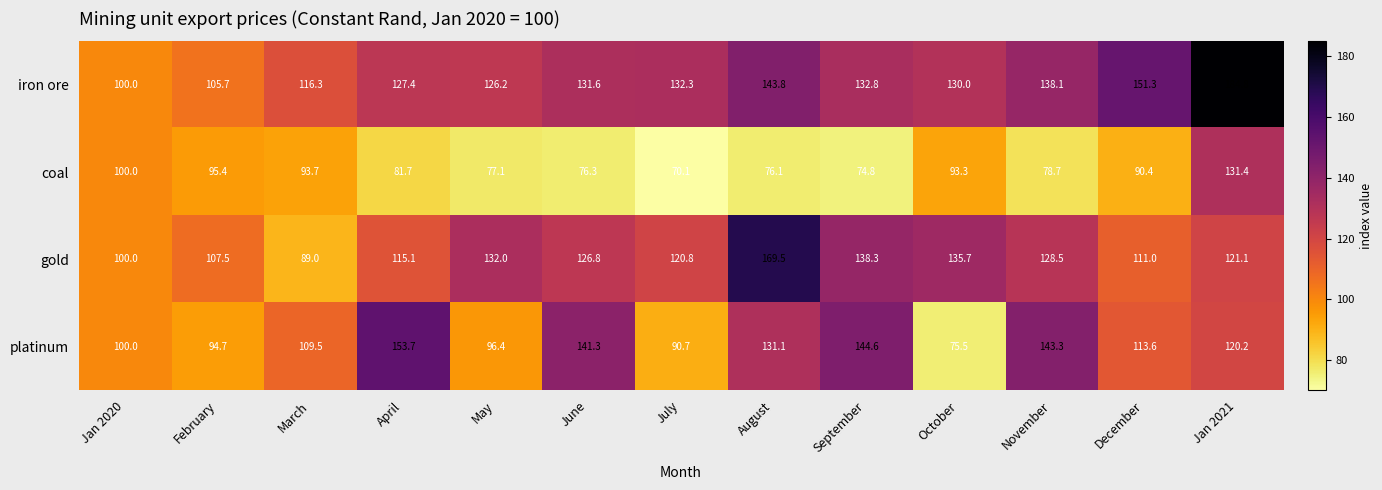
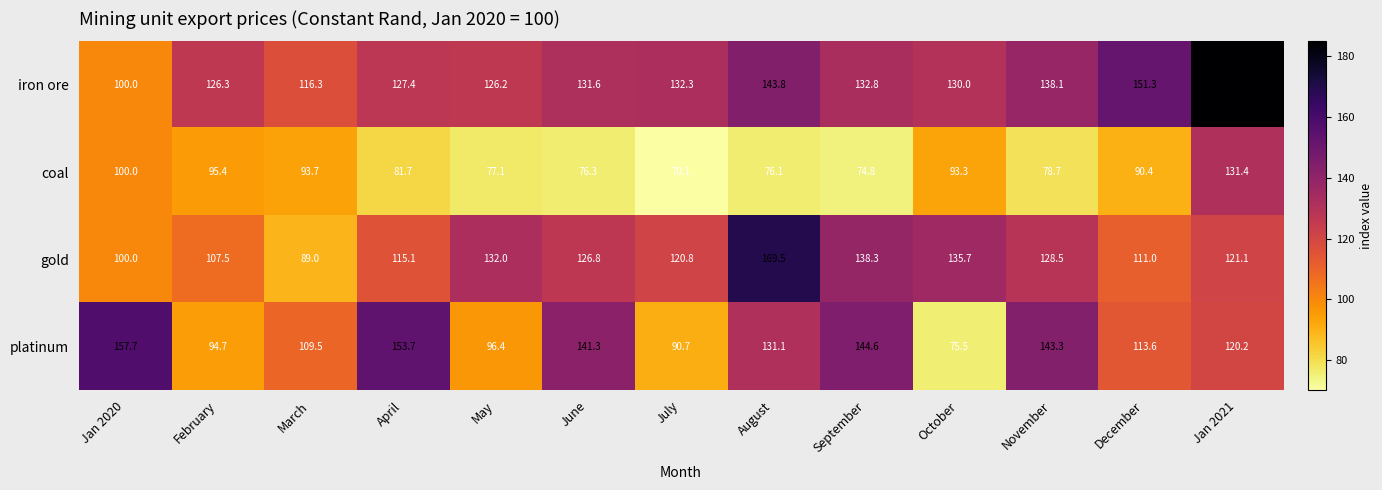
iron ore, February: 105.7 -> 126.3
platinum, Jan 2020: 100.0 -> 157.7
